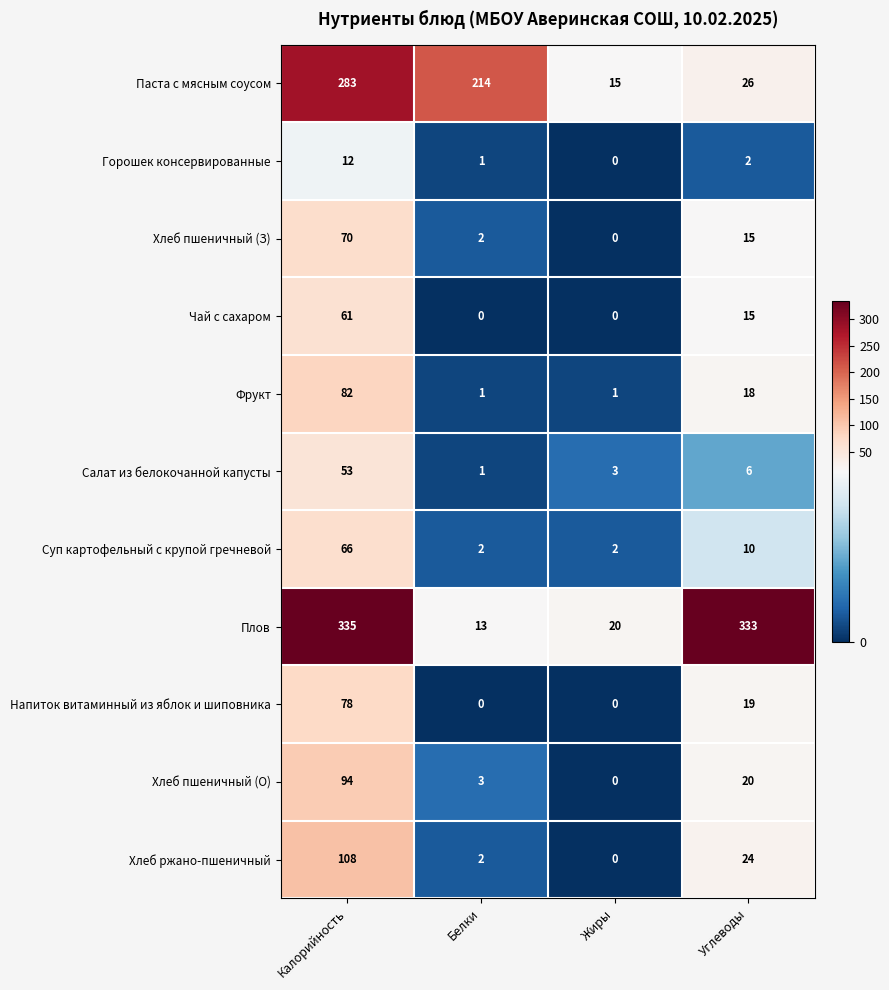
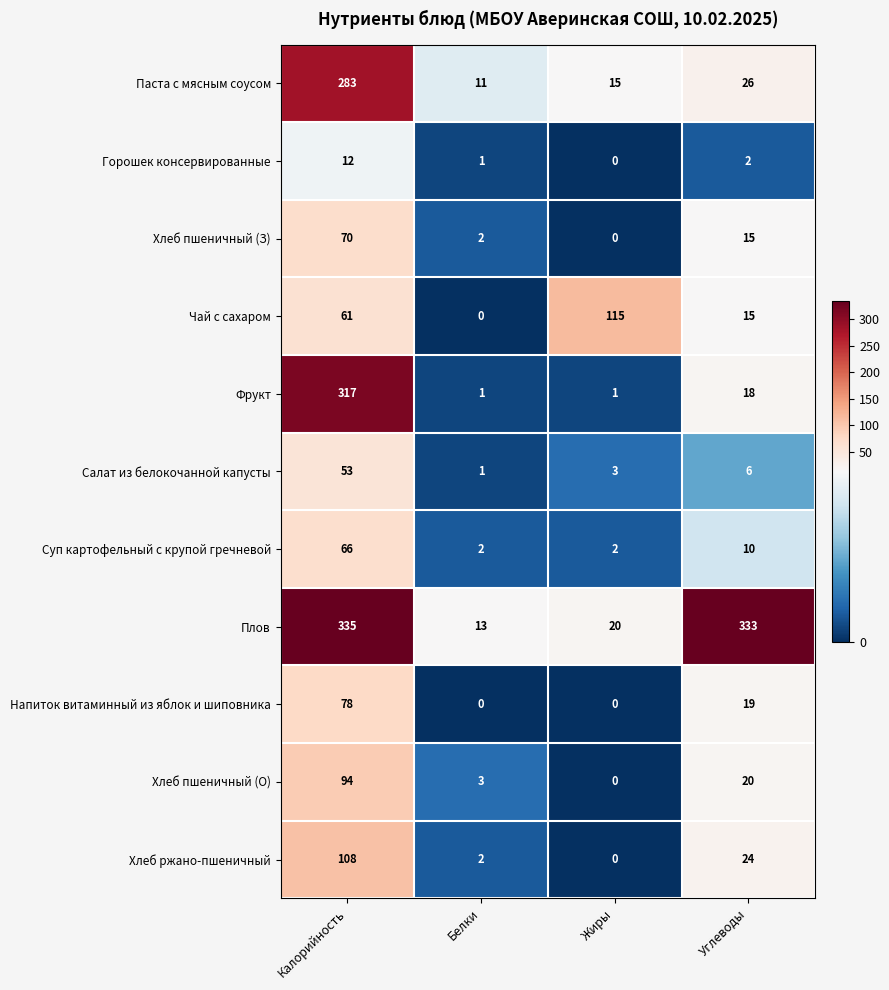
Паста с мясным соусом, Белки: 214 -> 11
Чай с сахаром, Жиры: 0 -> 115
Фрукт, Калорийность: 82 -> 317
